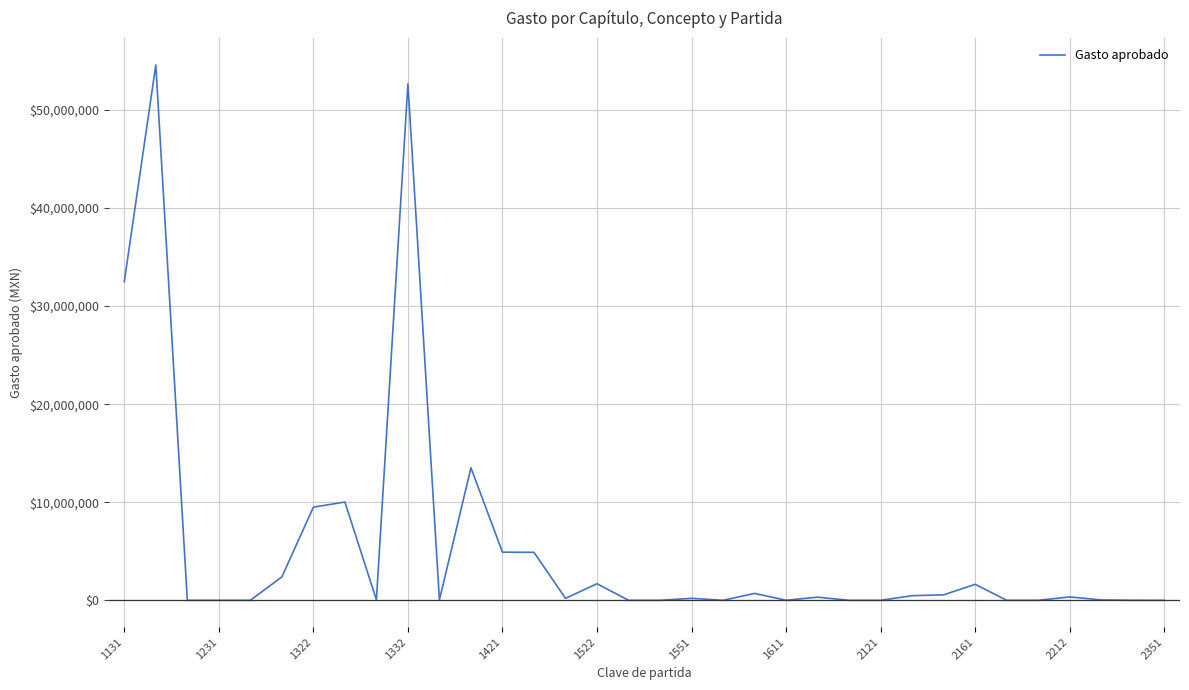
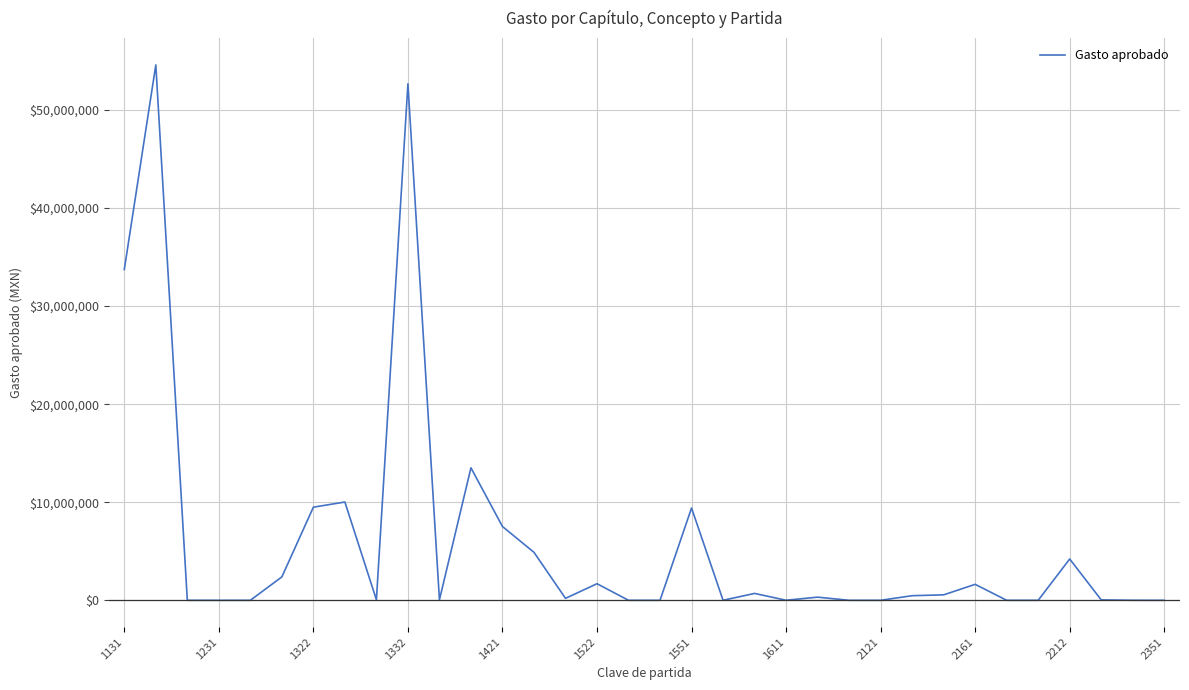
1131: $32,000,000 -> $34,000,000
1421: $5,000,000 -> $8,000,000
1551: $0 -> $9,000,000
2212: $0 -> $4,000,000
